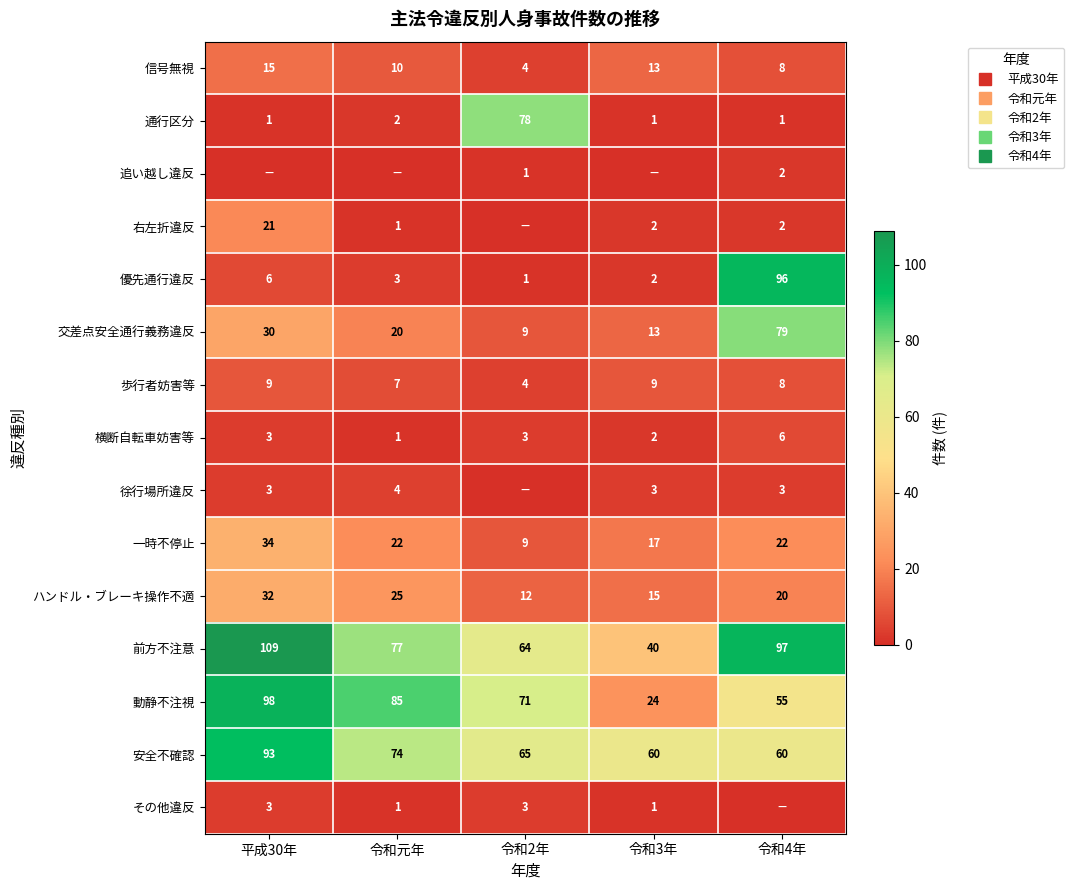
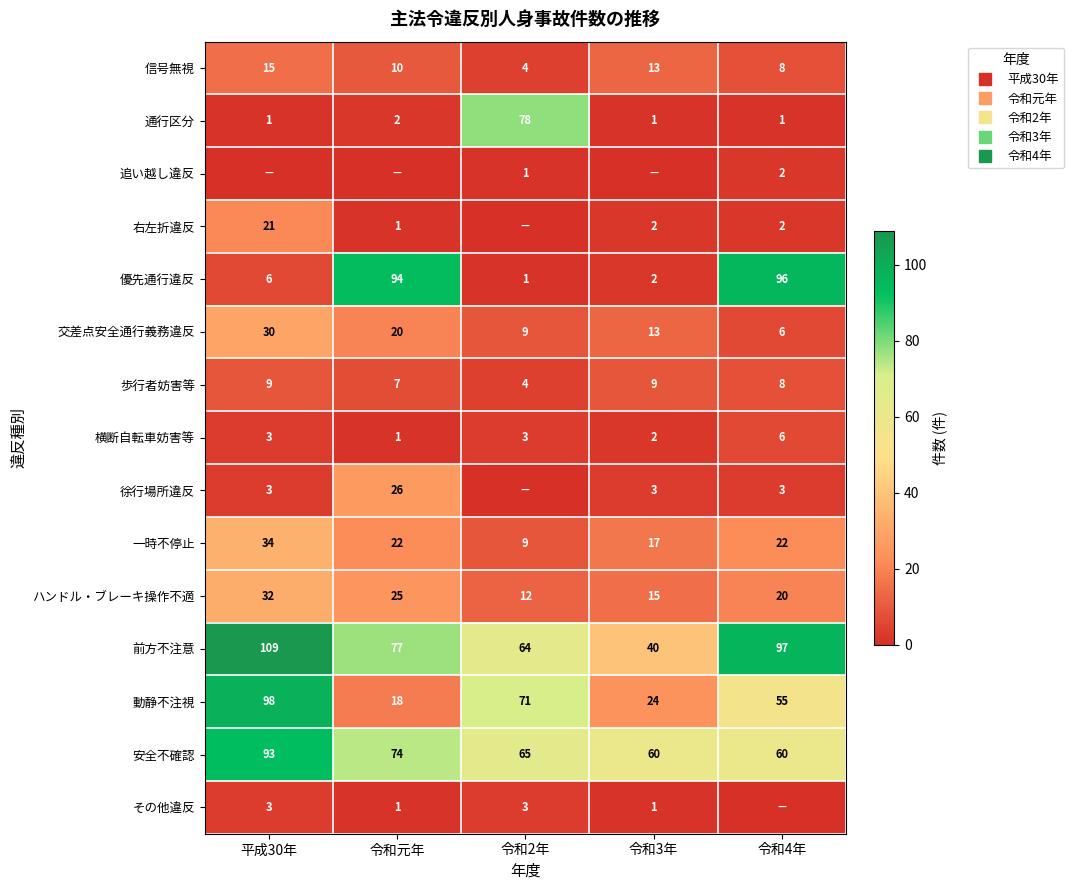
優先通行違反, 令和元年: 3 -> 94
交差点安全通行義務違反, 令和4年: 79 -> 6
徐行場所違反, 令和元年: 4 -> 26
動静不注視, 令和元年: 85 -> 18
